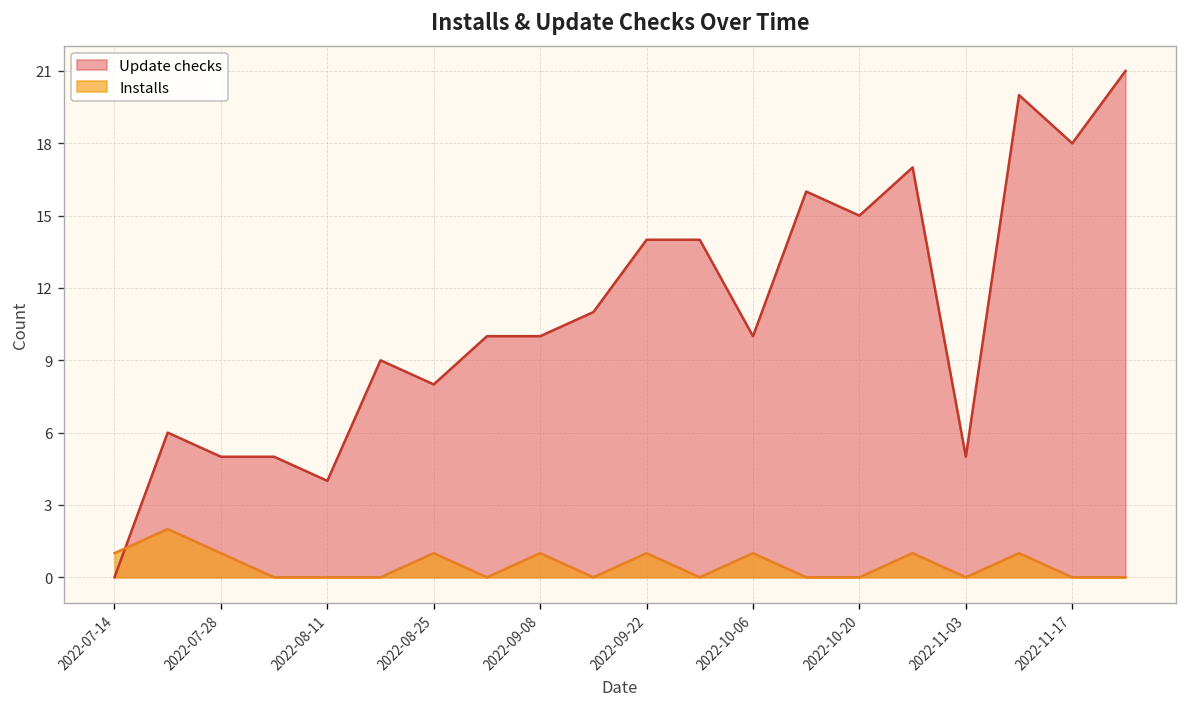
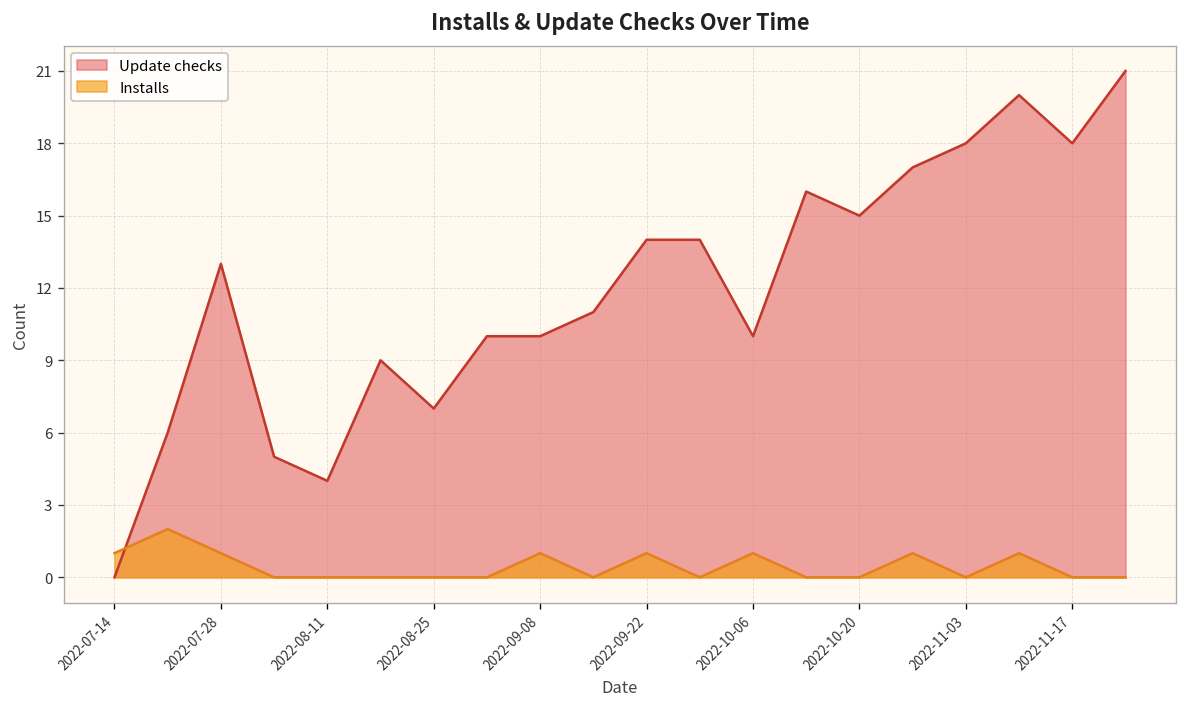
Update checks, 2022-07-28: 5 -> 13
Update checks, 2022-08-25: 8 -> 7
Installs, 2022-08-25: 1 -> 0
Update checks, 2022-11-03: 5 -> 18
